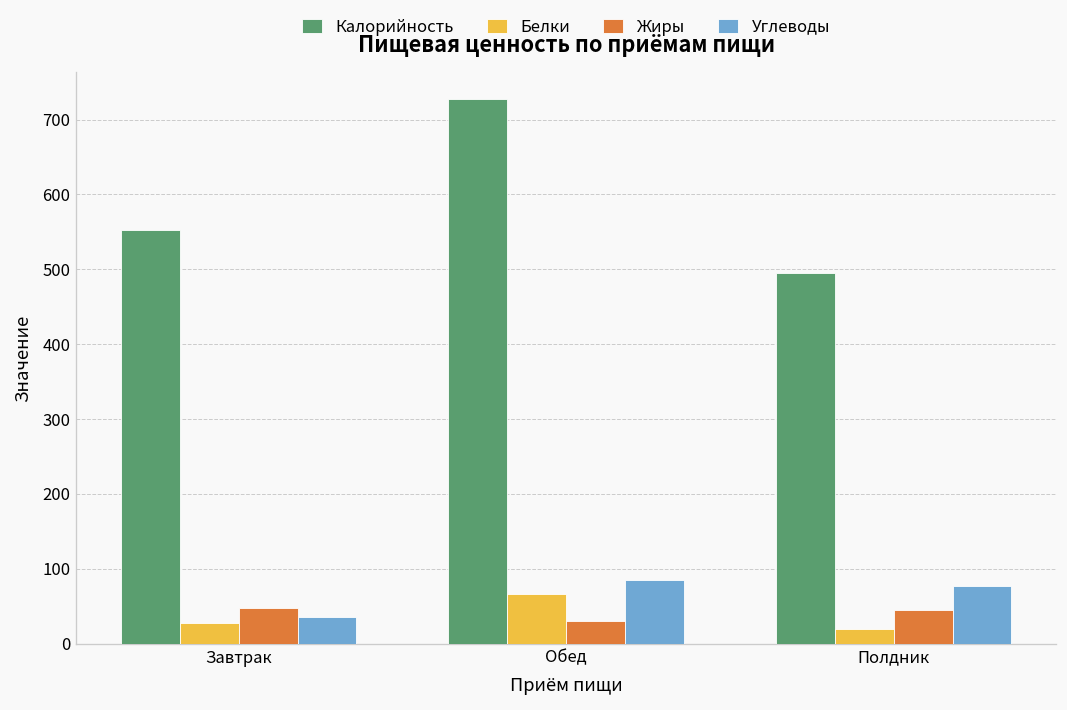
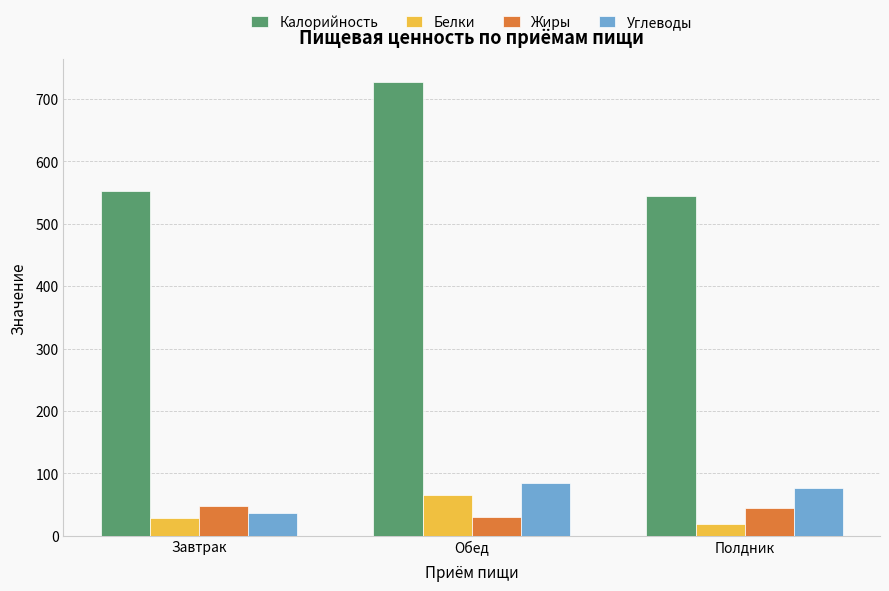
Калорийность, Полдник: 490 -> 540
